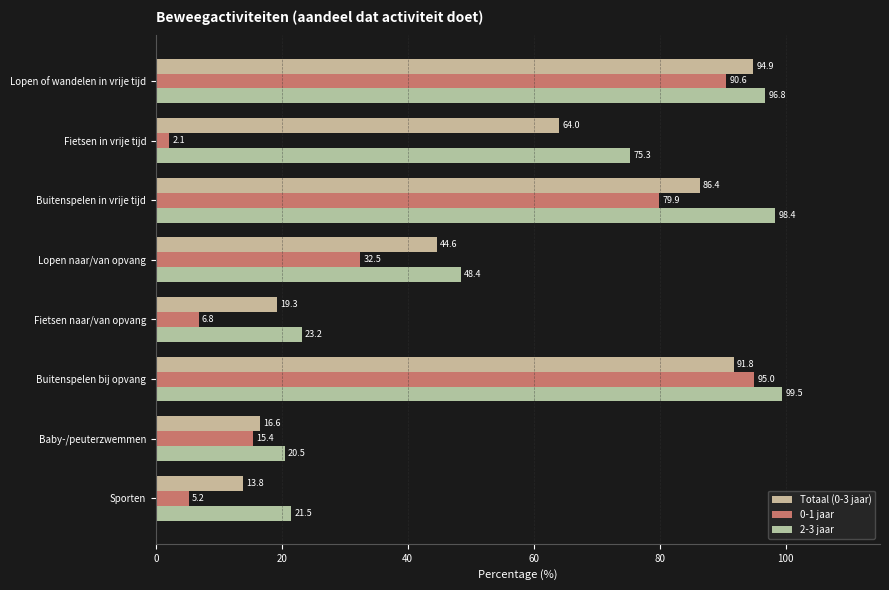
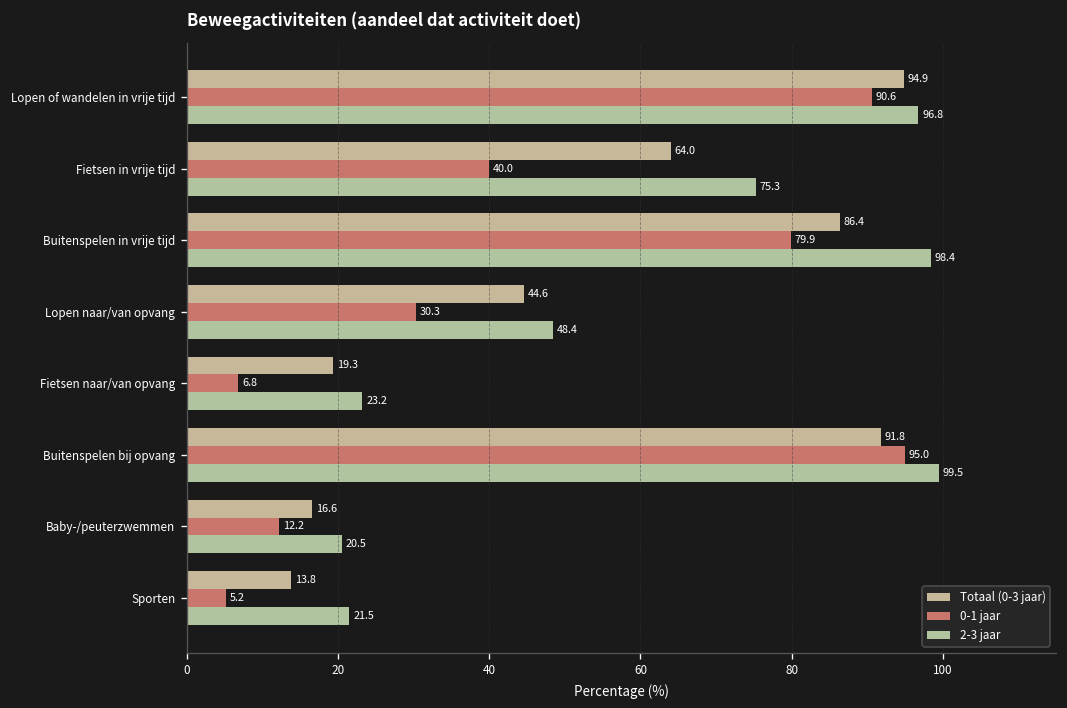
0-1 jaar, Fietsen in vrije tijd: 2.1 -> 40.0
0-1 jaar, Lopen naar/van opvang: 32.5 -> 30.3
0-1 jaar, Baby-/peuterzwemmen: 15.4 -> 12.2
